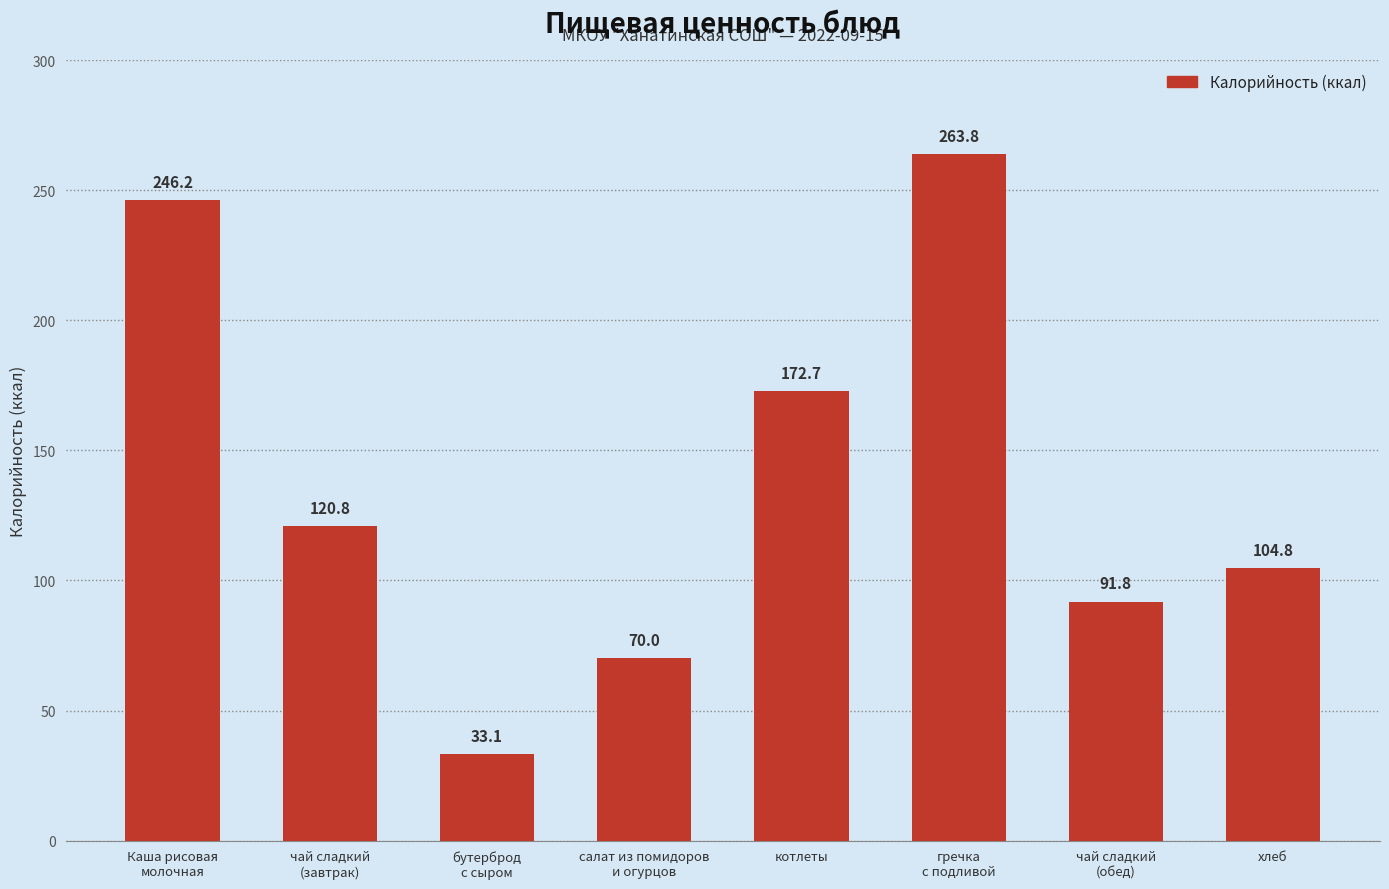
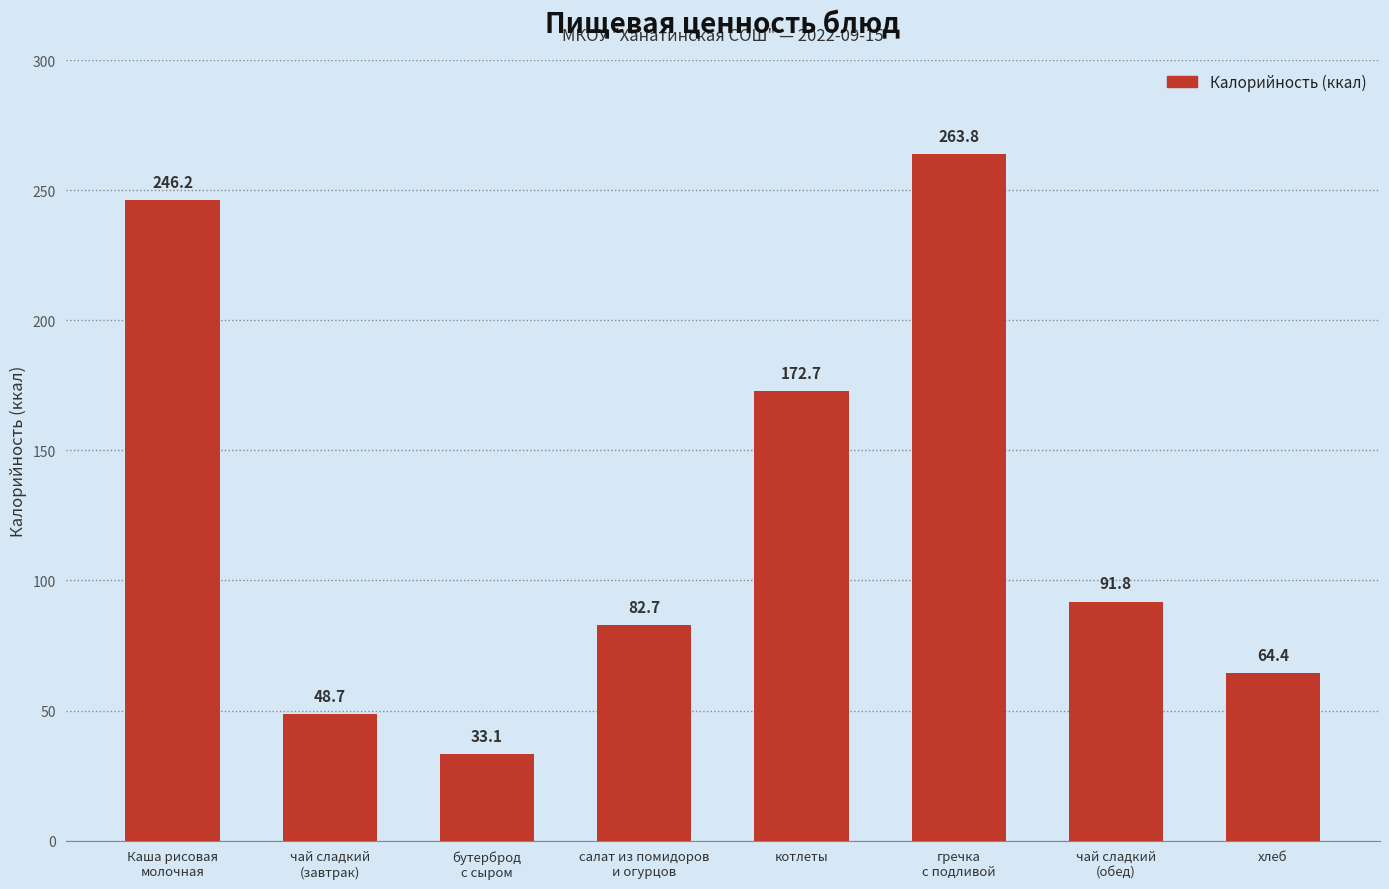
чай сладкий (завтрак): 120.8 -> 48.7
салат из помидоров и огурцов: 70.0 -> 82.7
хлеб: 104.8 -> 64.4
